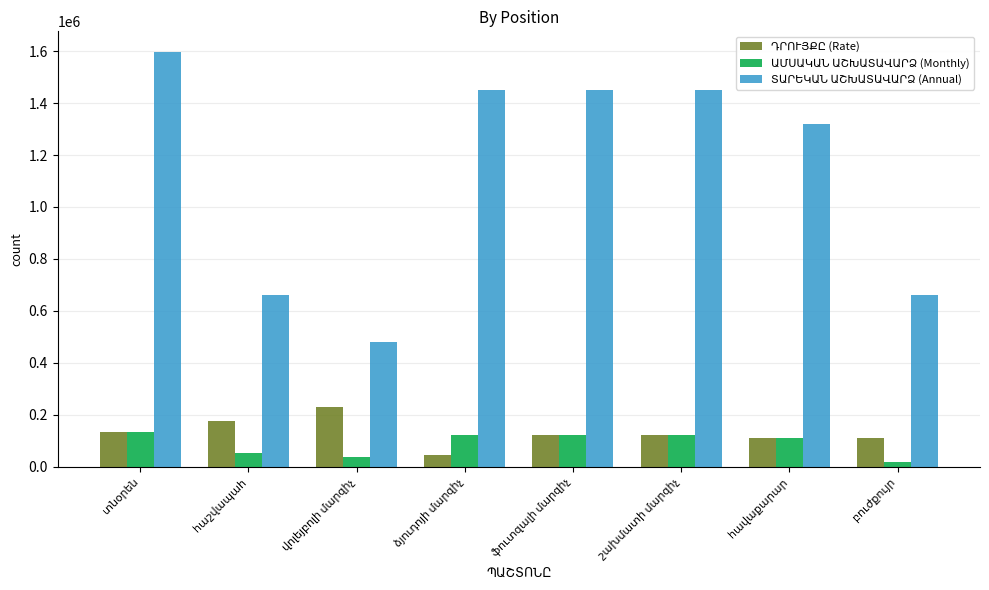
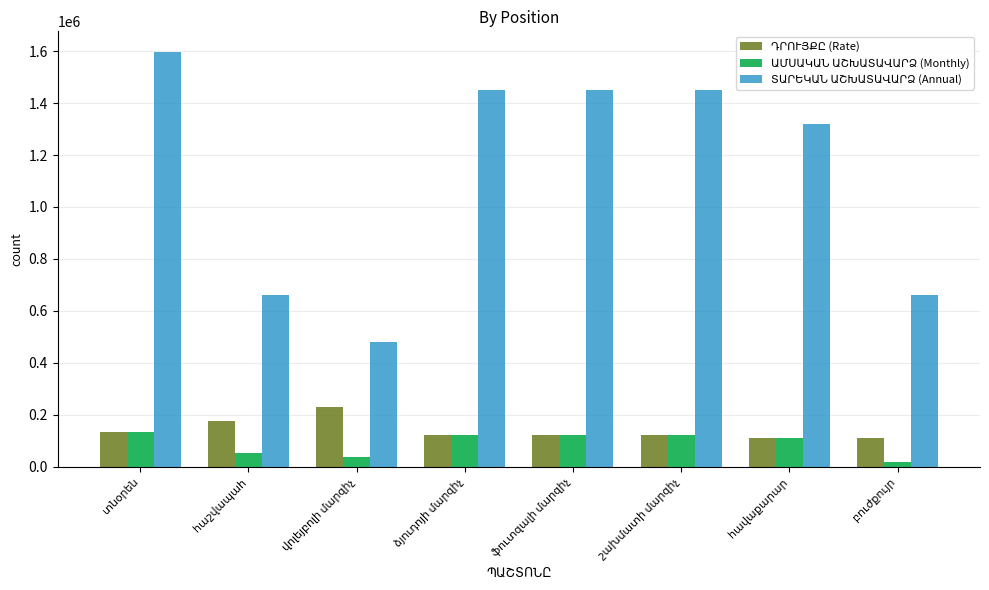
ԴՐՈՒՅՔԸ (Rate), ձյուդոյի մարզիչ: 50000 -> 120000
